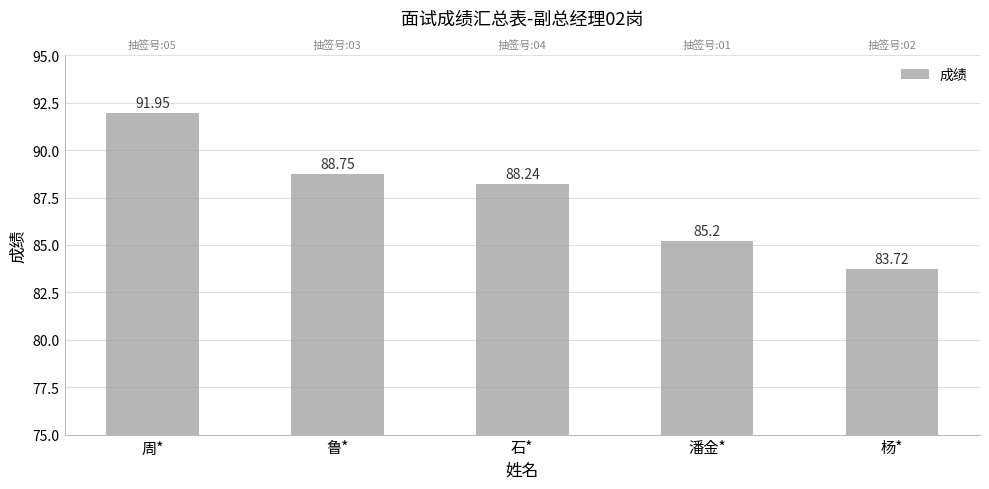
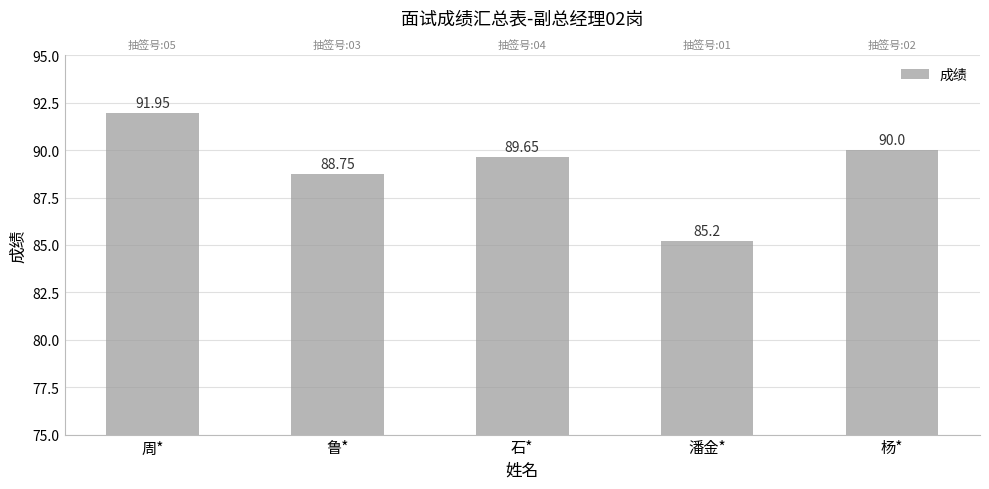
石*: 88.24 -> 89.65
杨*: 83.72 -> 90.0
